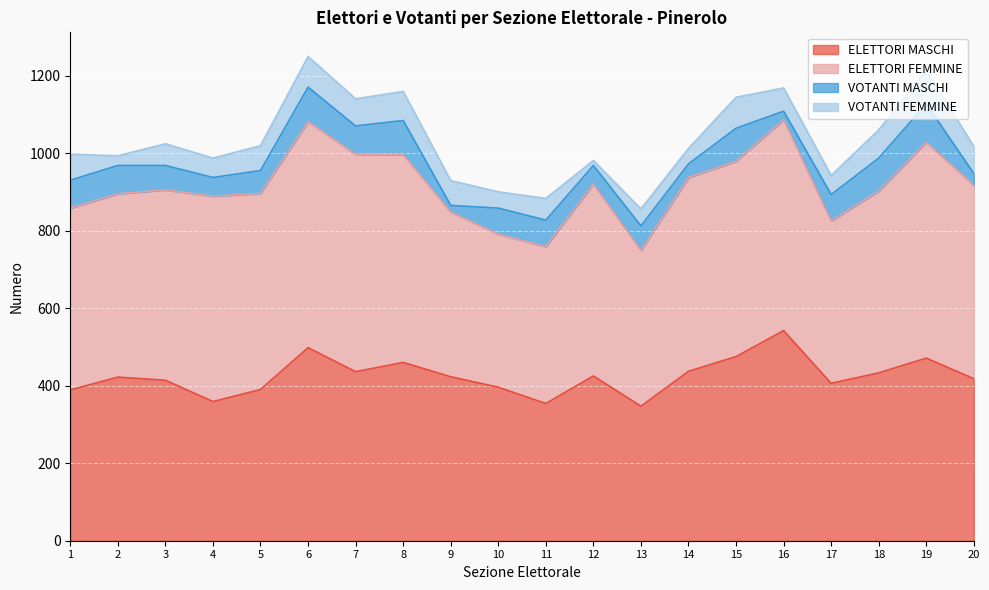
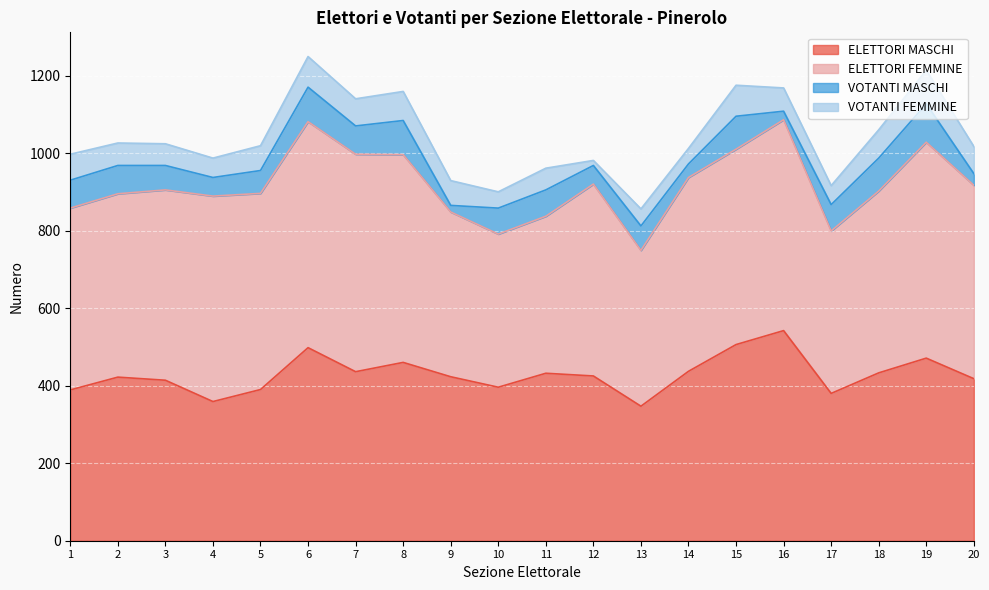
VOTANTI FEMMINE, 2: 30 -> 60
ELETTORI MASCHI, 11: 350 -> 430
ELETTORI MASCHI, 15: 480 -> 510
ELETTORI MASCHI, 17: 410 -> 380
